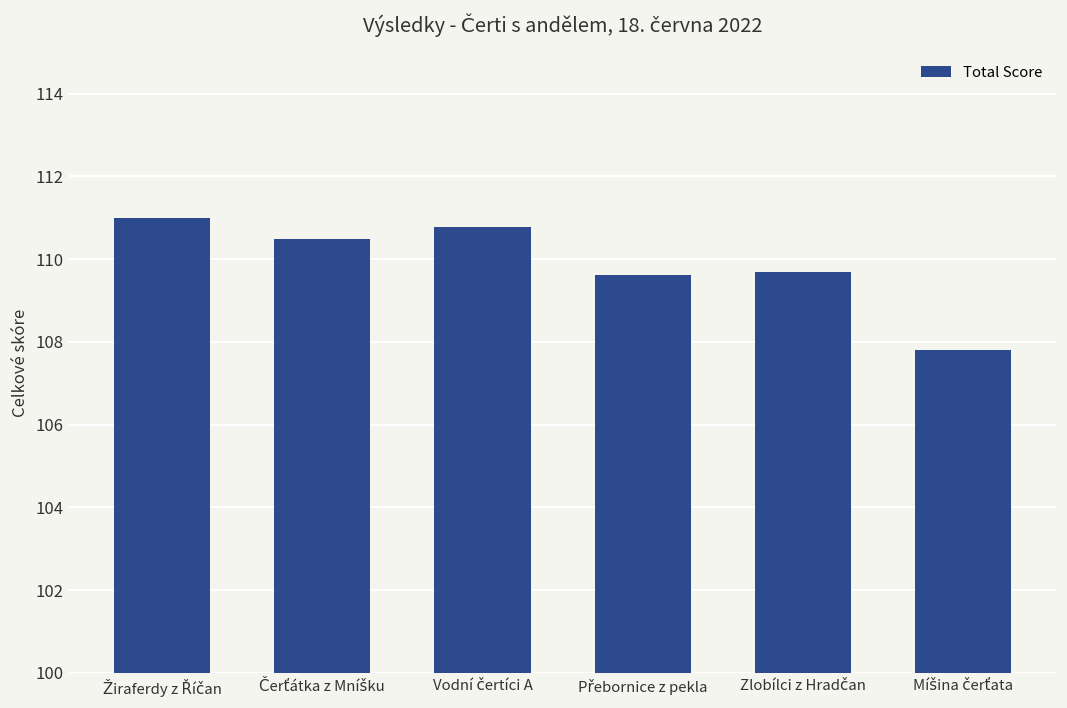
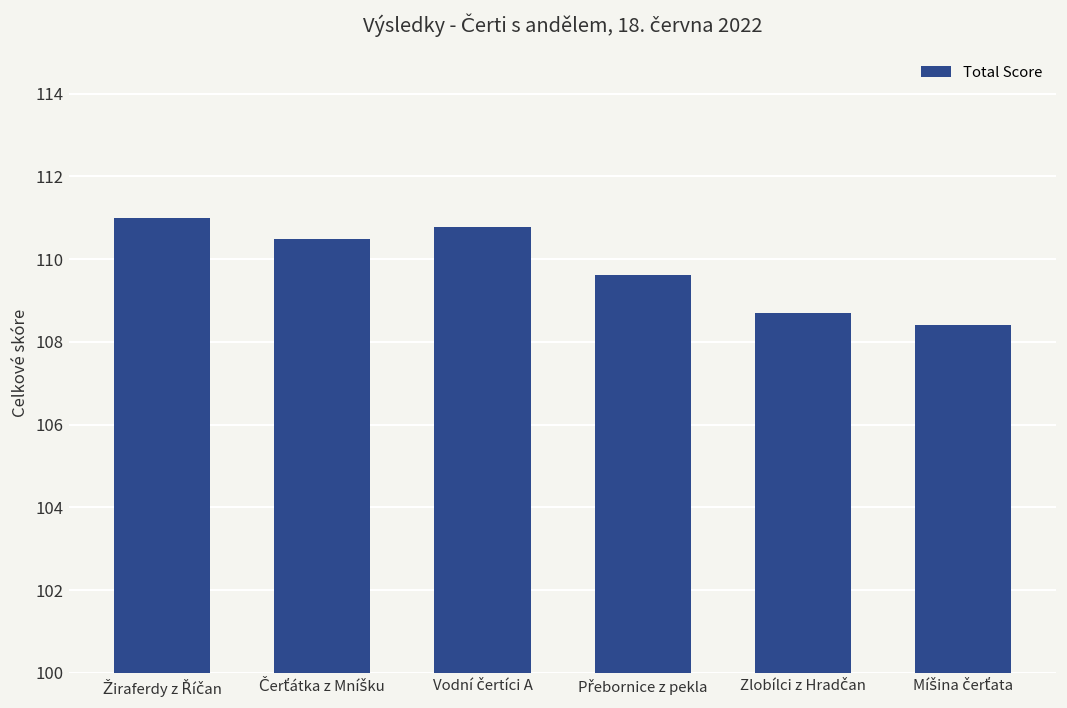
Zlobílci z Hradčan: 109.7 -> 108.7
Míšina čerťata: 107.8 -> 108.4
